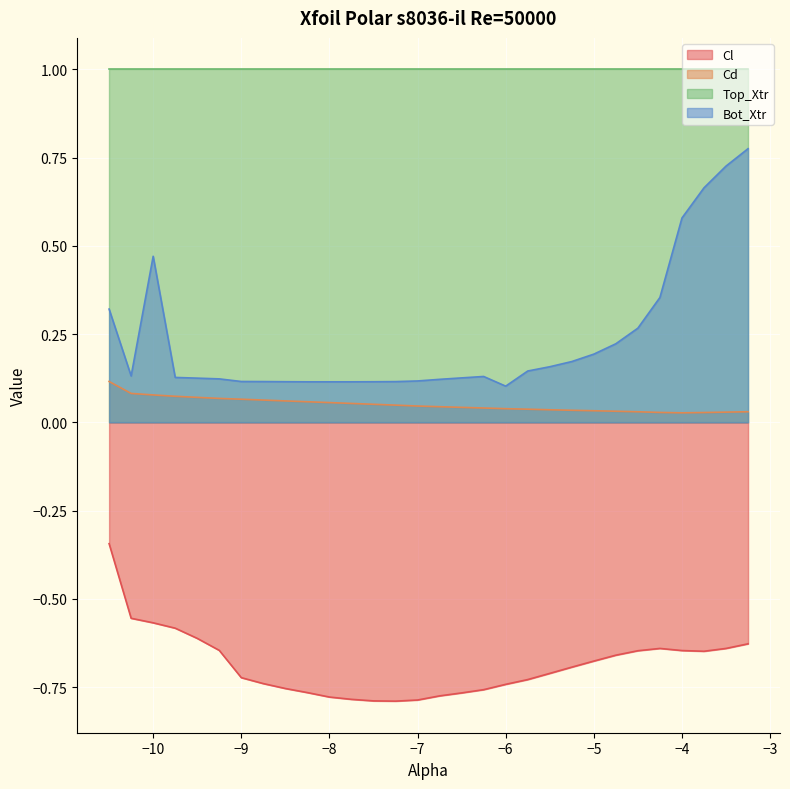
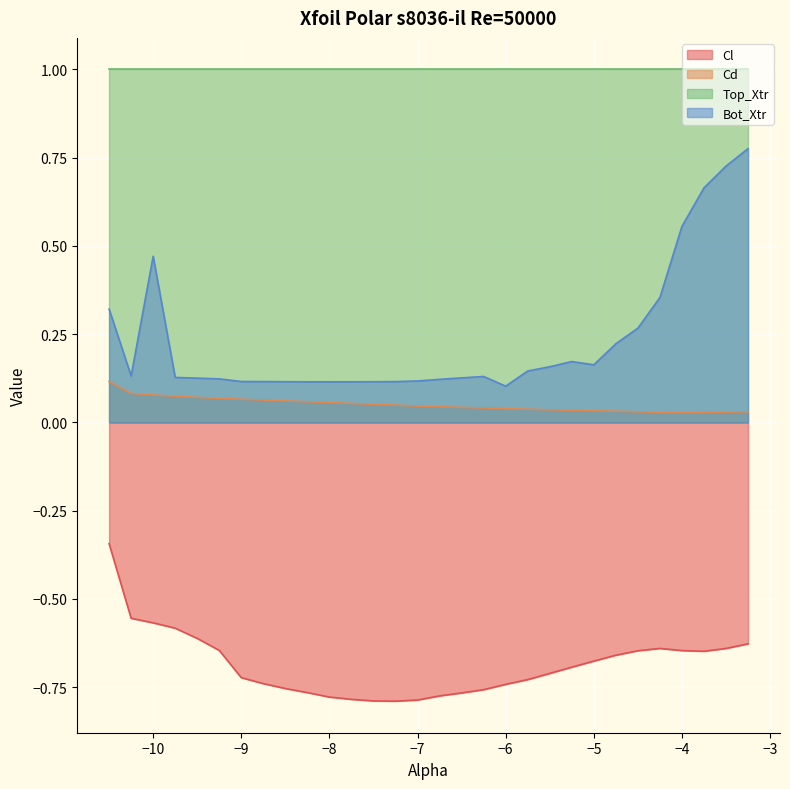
Bot_Xtr, −5: 0.19 -> 0.16
Bot_Xtr, −4: 0.58 -> 0.56
